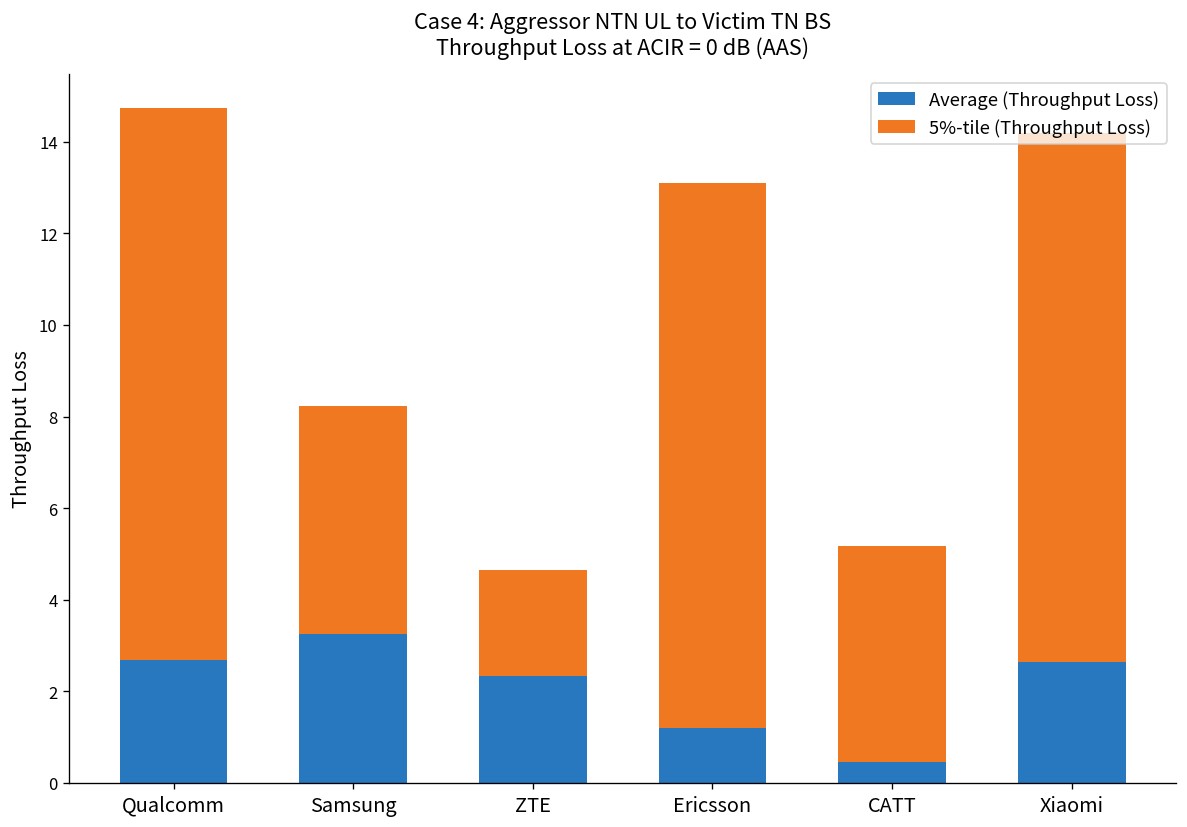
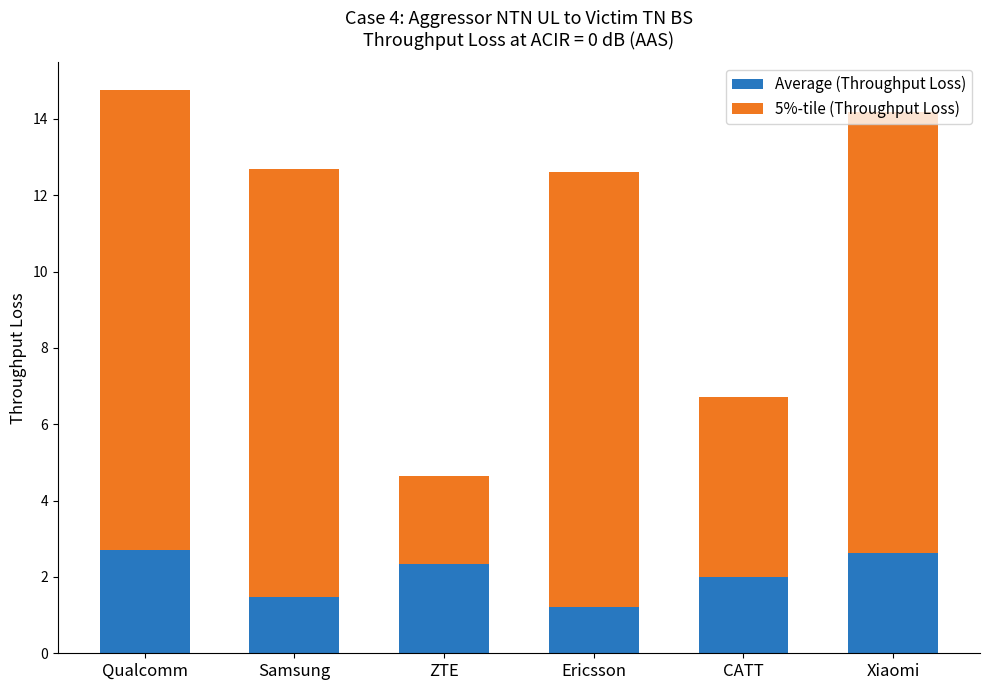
Average (Throughput Loss), Samsung: 3.2 -> 1.5
5%-tile (Throughput Loss), Samsung: 5.0 -> 11.2
5%-tile (Throughput Loss), Ericsson: 11.9 -> 11.4
Average (Throughput Loss), CATT: 0.5 -> 2.0
